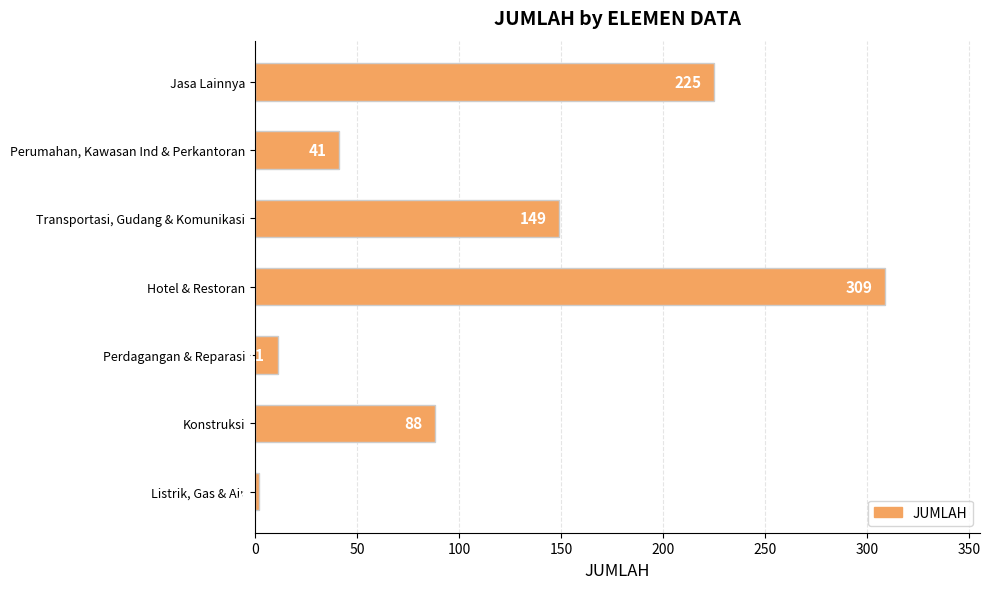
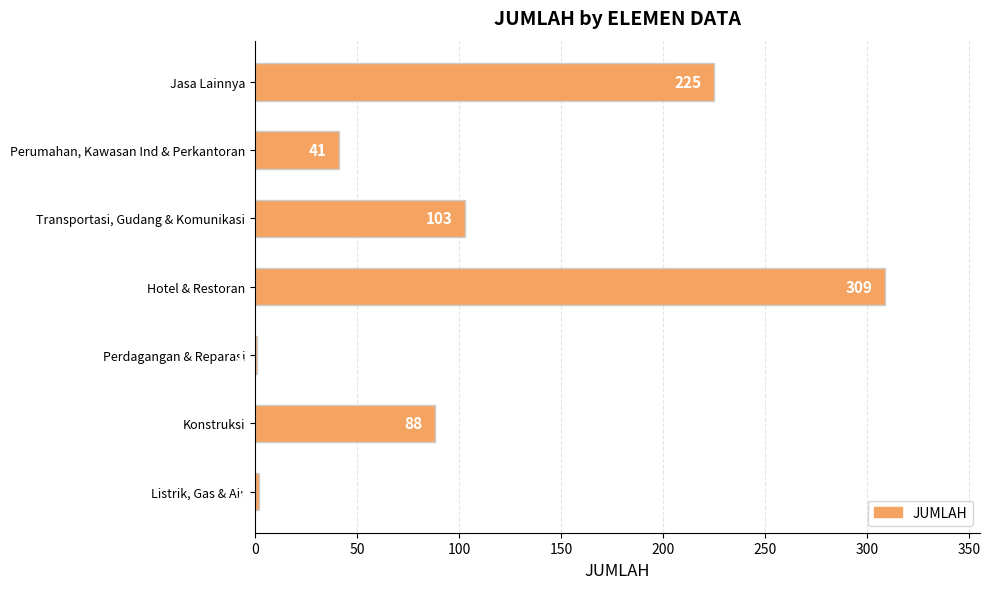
Transportasi, Gudang & Komunikasi: 149 -> 103
Perdagangan & Reparasi: 11 -> 1
